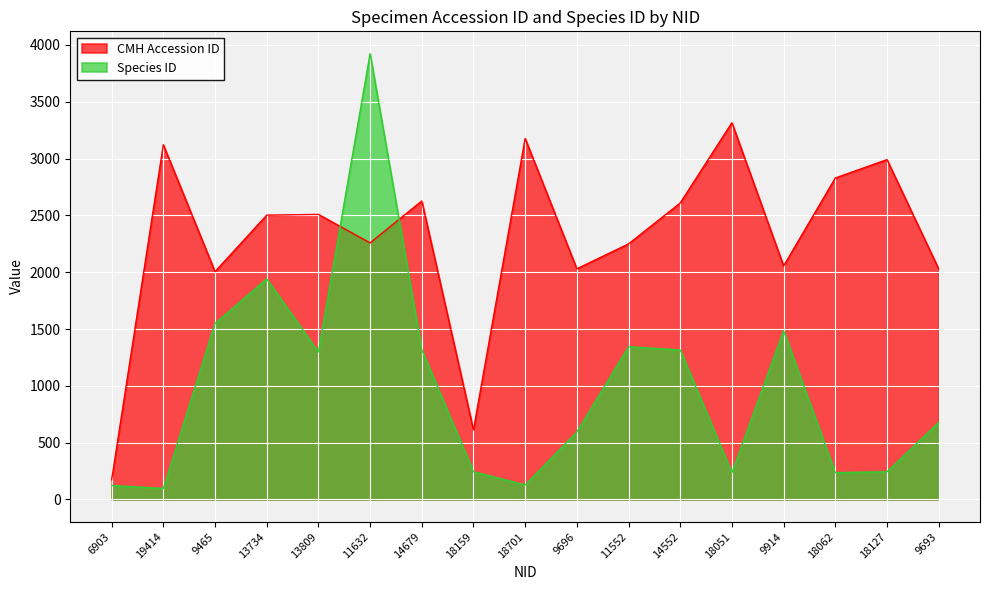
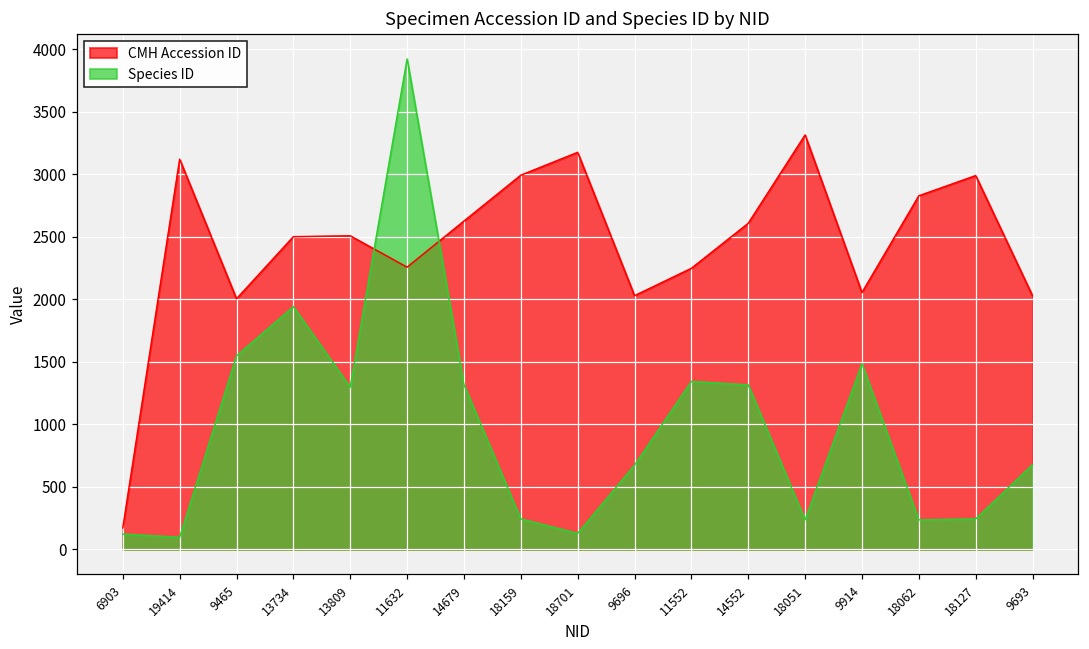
CMH Accession ID, 18159: 610 -> 2990
Species ID, 9696: 590 -> 670
